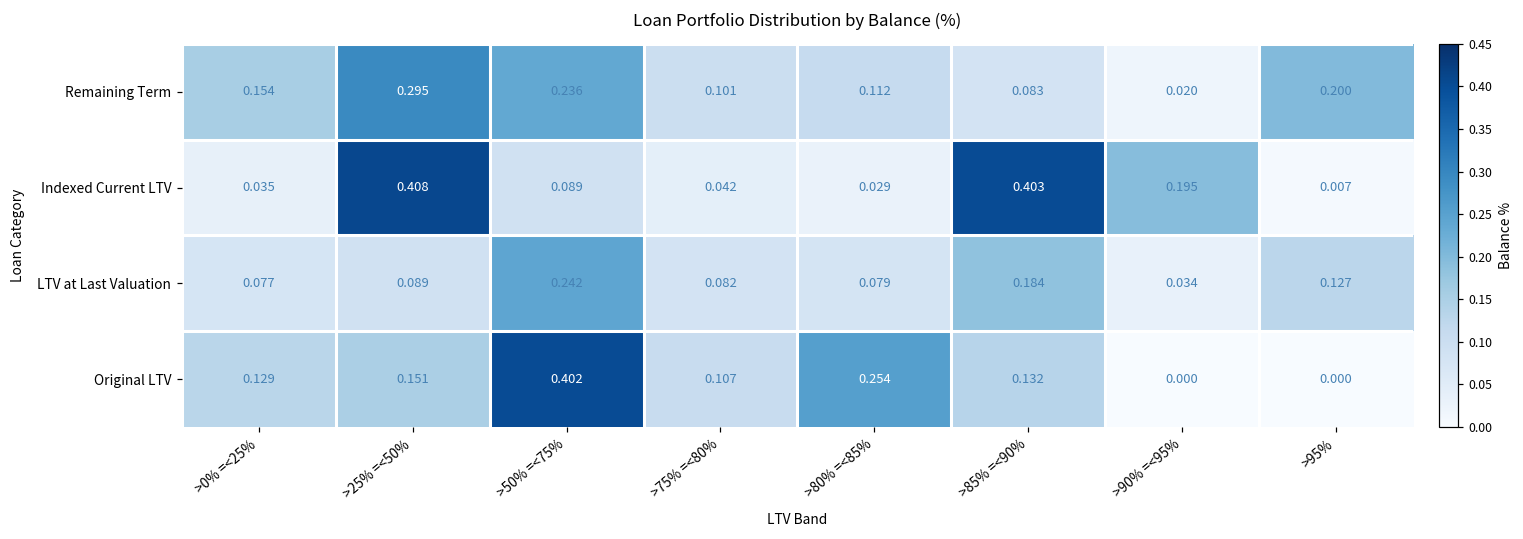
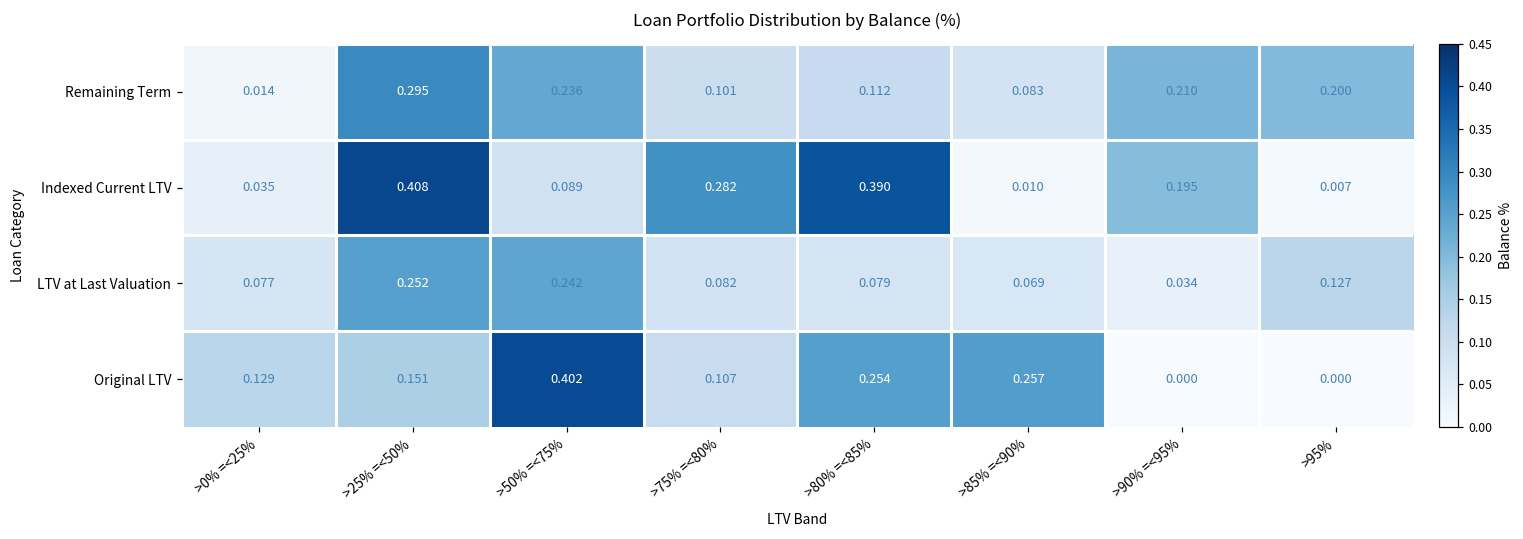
Remaining Term, >0% =<25%: 0.154 -> 0.014
Remaining Term, >90% =<95%: 0.020 -> 0.210
Indexed Current LTV, >75% =<80%: 0.042 -> 0.282
Indexed Current LTV, >80% =<85%: 0.029 -> 0.390
Indexed Current LTV, >85% =<90%: 0.403 -> 0.010
LTV at Last Valuation, >25% =<50%: 0.089 -> 0.252
LTV at Last Valuation, >85% =<90%: 0.184 -> 0.069
Original LTV, >85% =<90%: 0.132 -> 0.257
